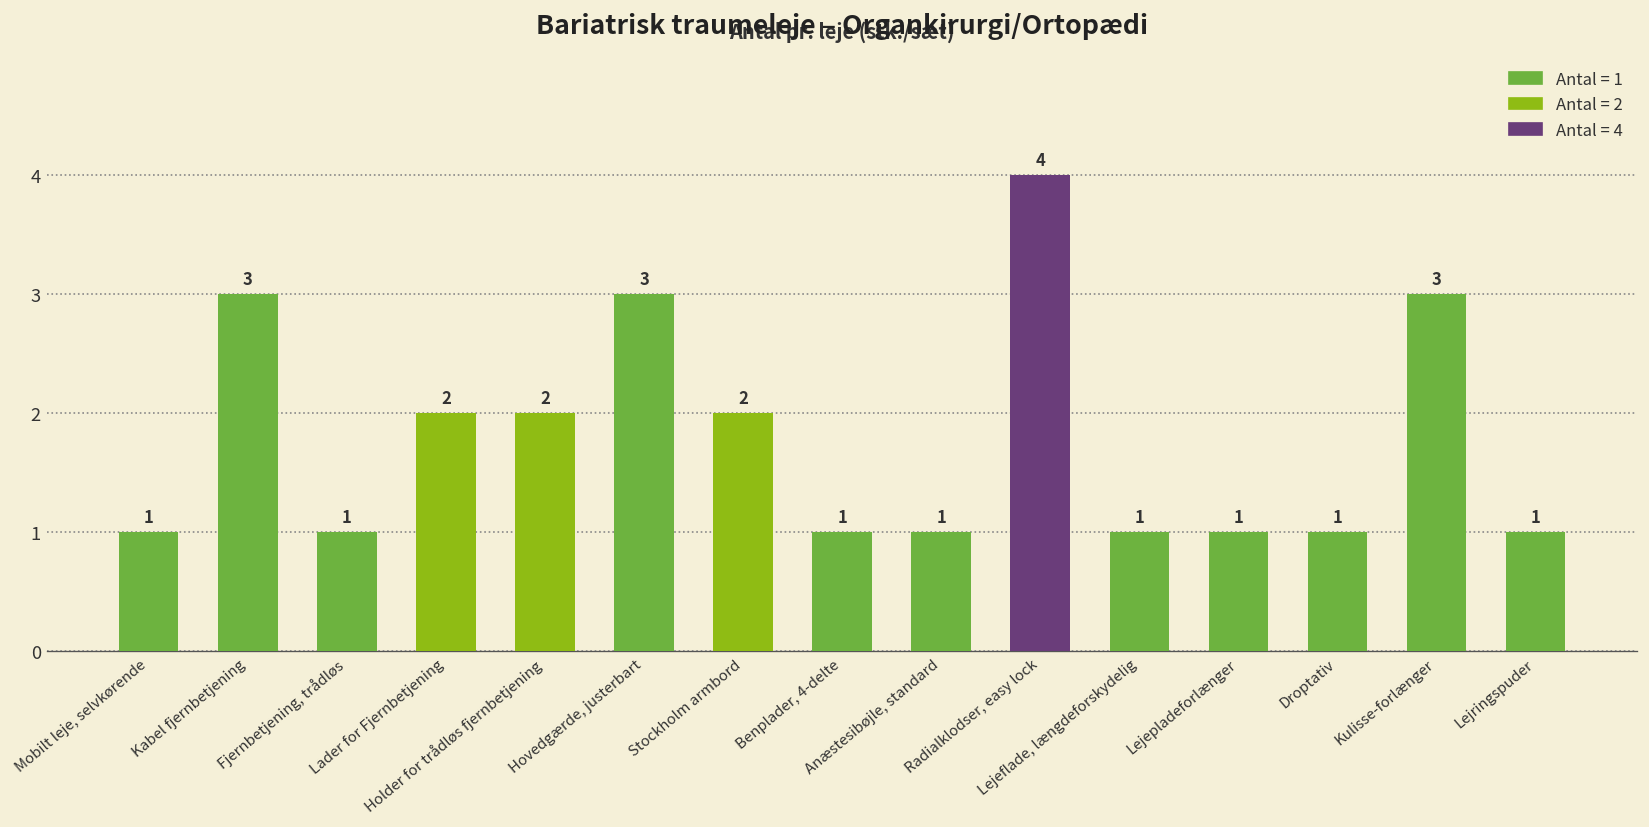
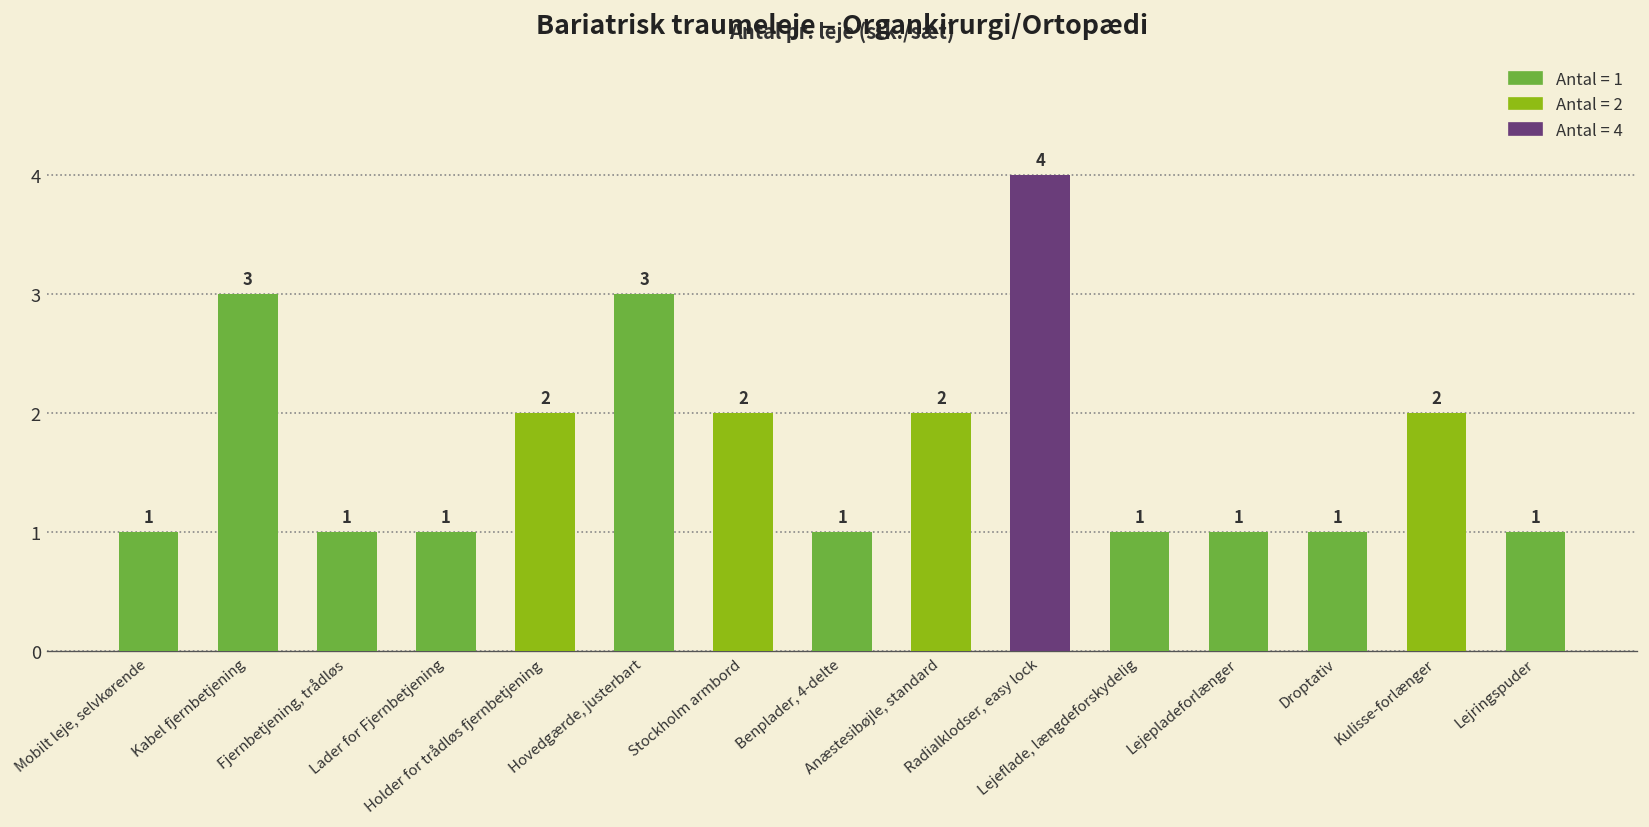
Lader for Fjernbetjening: 2 -> 1
Anæstesibøjle, standard: 1 -> 2
Kulisse-forlænger: 3 -> 2
